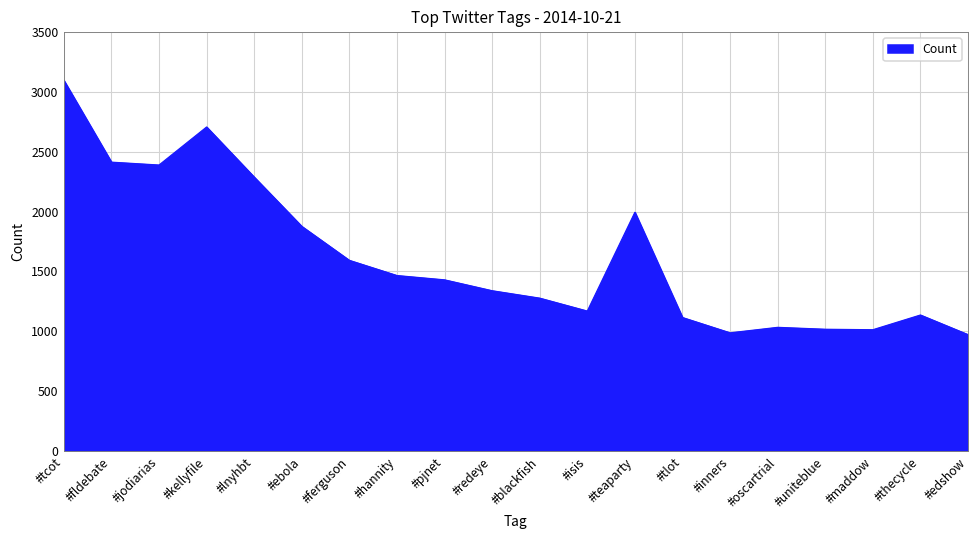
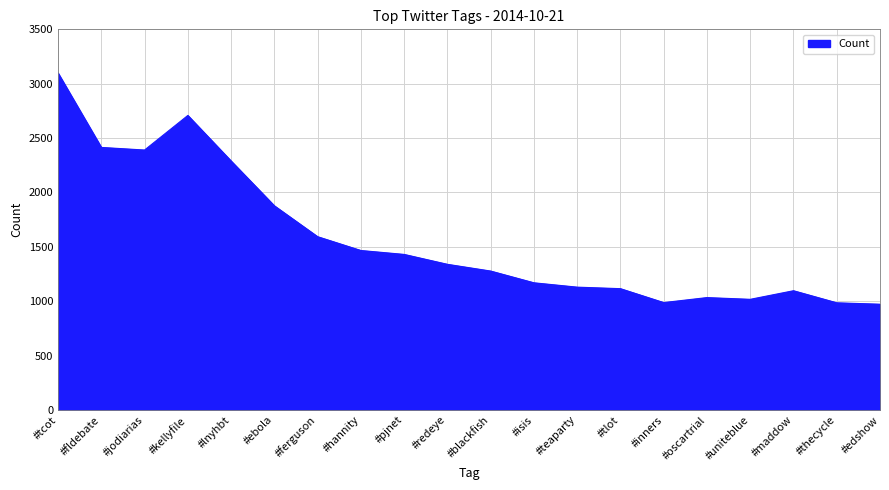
#teaparty: 2000 -> 1130
#maddow: 1010 -> 1100
#thecycle: 1140 -> 990
